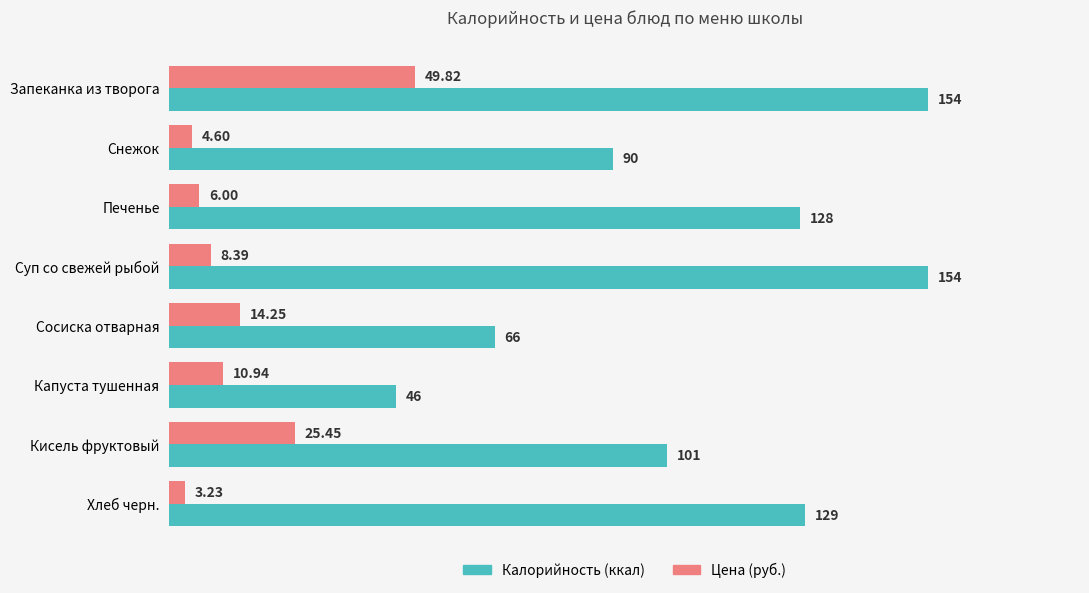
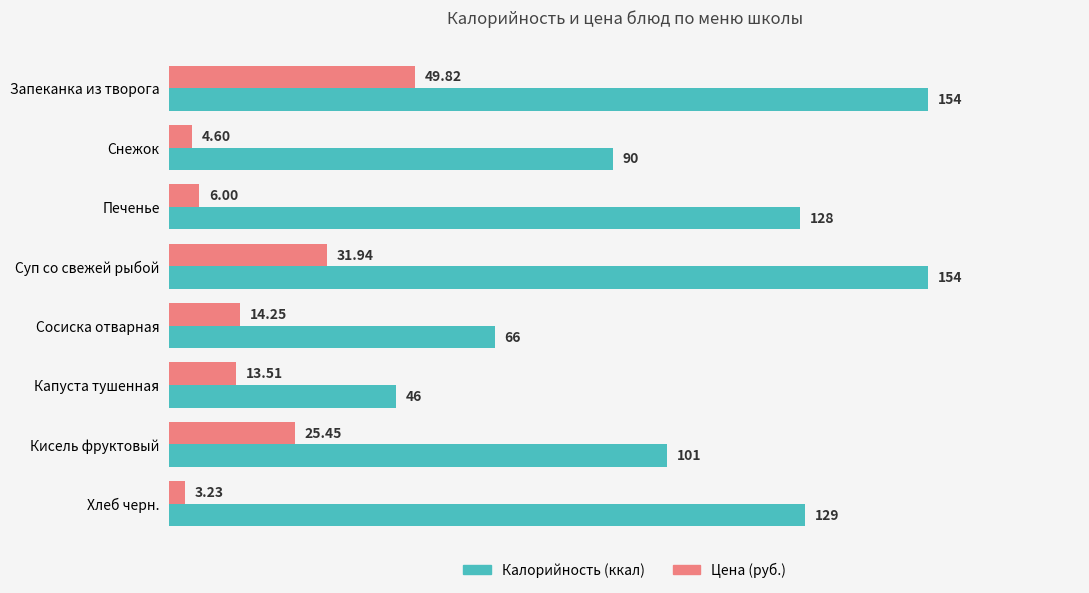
Цена (руб.), Суп со свежей рыбой: 8.39 -> 31.94
Цена (руб.), Капуста тушенная: 10.94 -> 13.51
